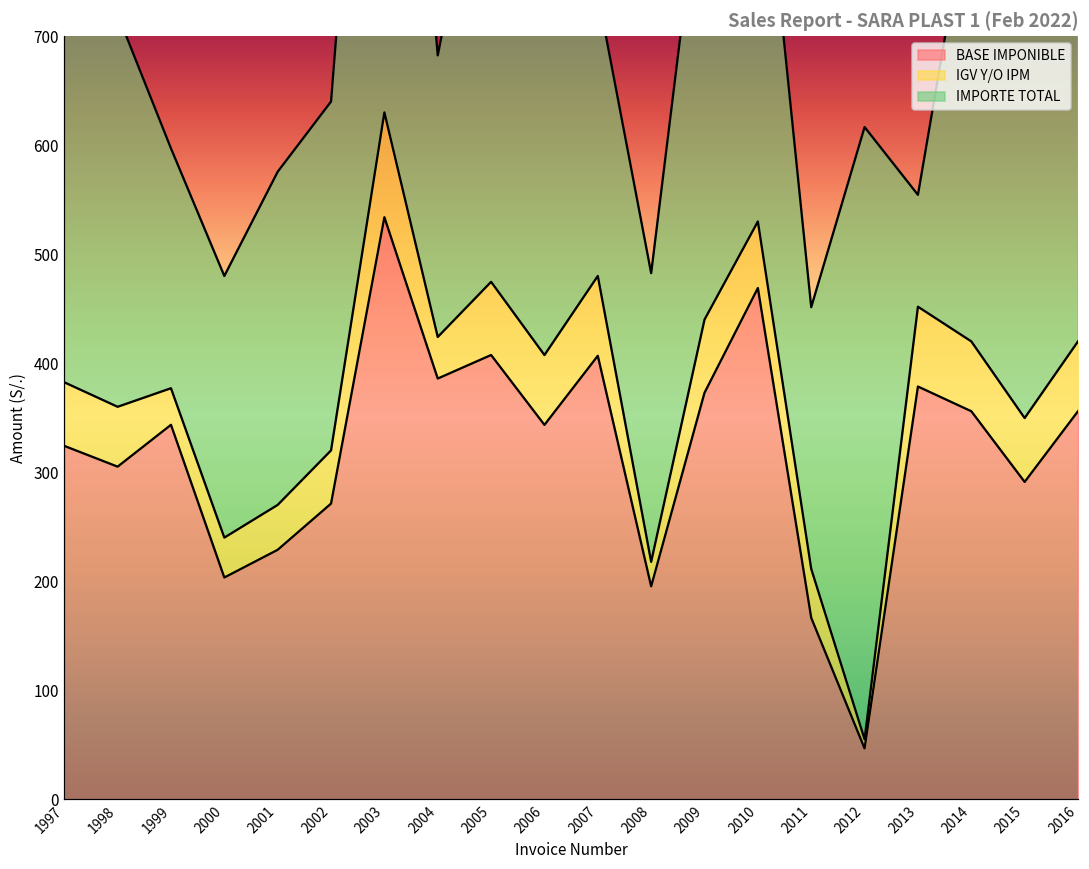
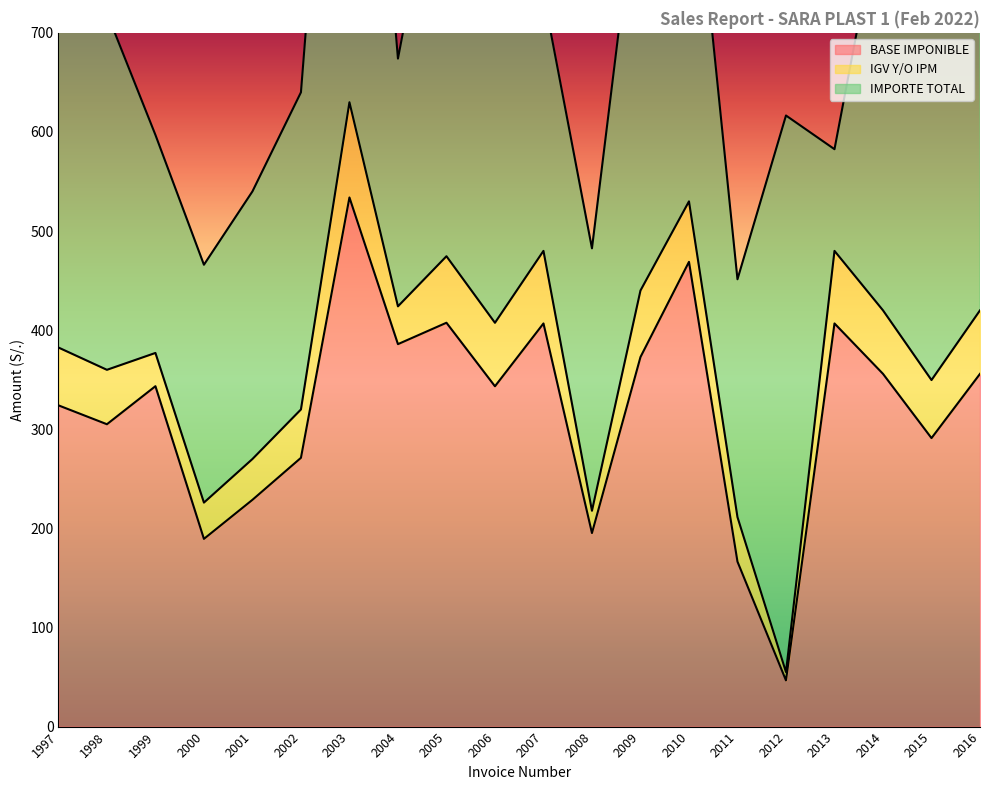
BASE IMPONIBLE, 2000: 200 -> 190
IMPORTE TOTAL, 2001: 310 -> 270
IMPORTE TOTAL, 2004: 260 -> 250
BASE IMPONIBLE, 2013: 380 -> 410
